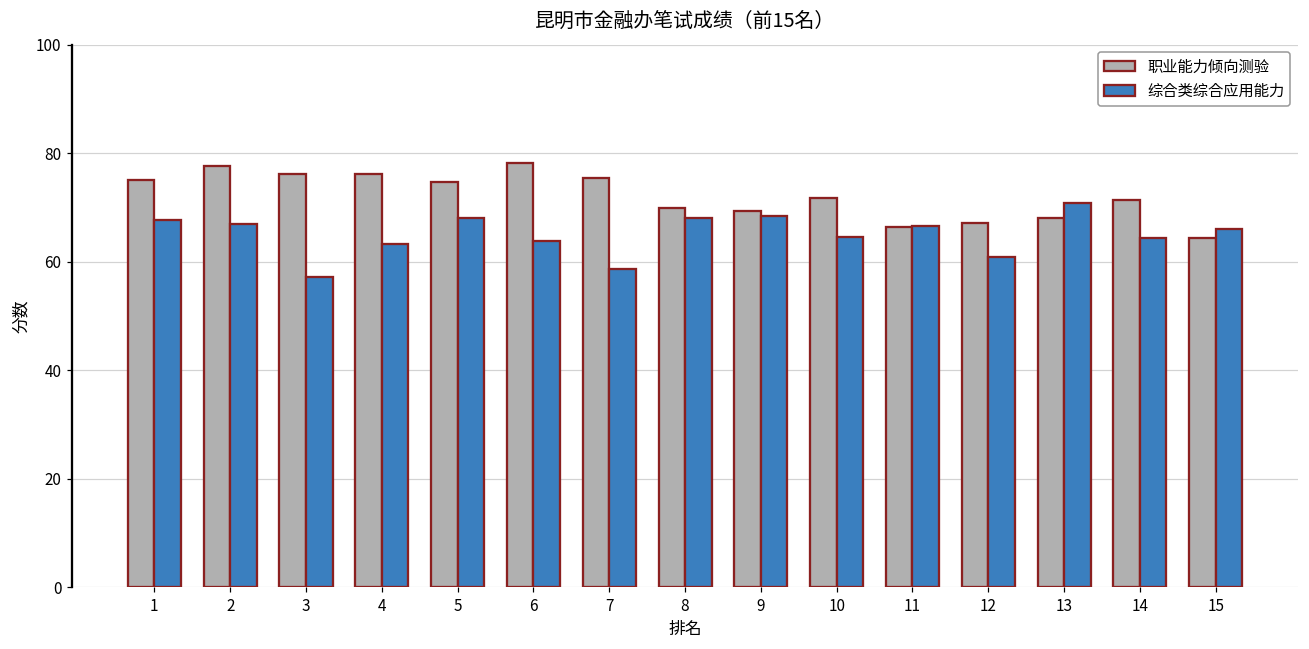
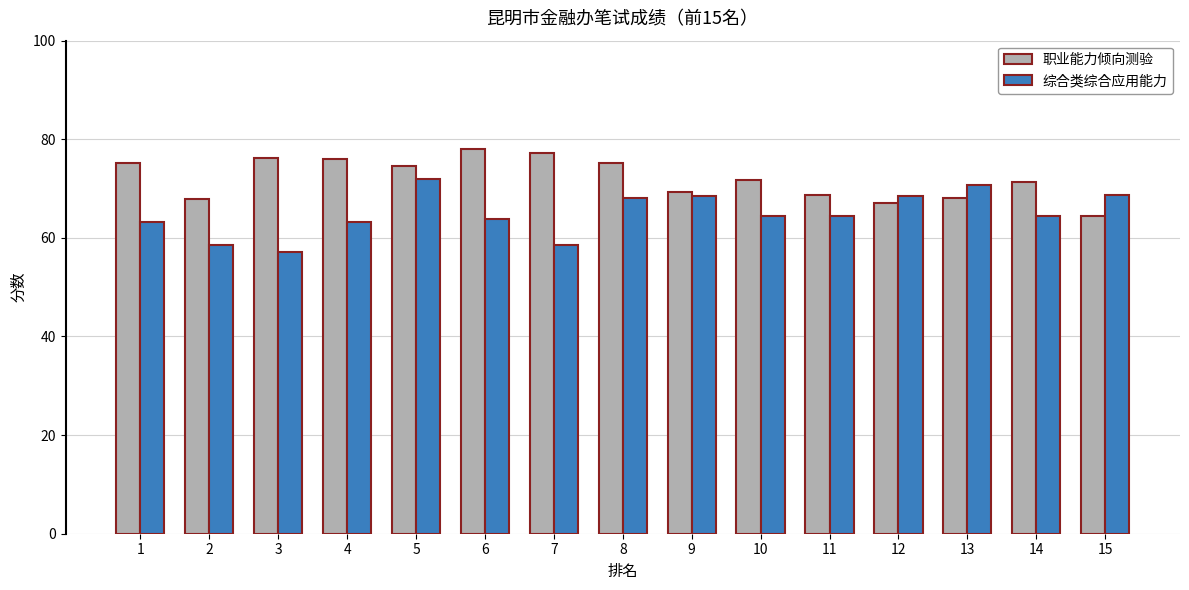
综合类综合应用能力, 1: 68 -> 63
职业能力倾向测验, 2: 78 -> 68
综合类综合应用能力, 2: 67 -> 59
综合类综合应用能力, 5: 68 -> 72
职业能力倾向测验, 7: 75 -> 77
职业能力倾向测验, 8: 70 -> 75
职业能力倾向测验, 11: 66 -> 69
综合类综合应用能力, 11: 67 -> 65
综合类综合应用能力, 12: 61 -> 69
综合类综合应用能力, 15: 66 -> 69
